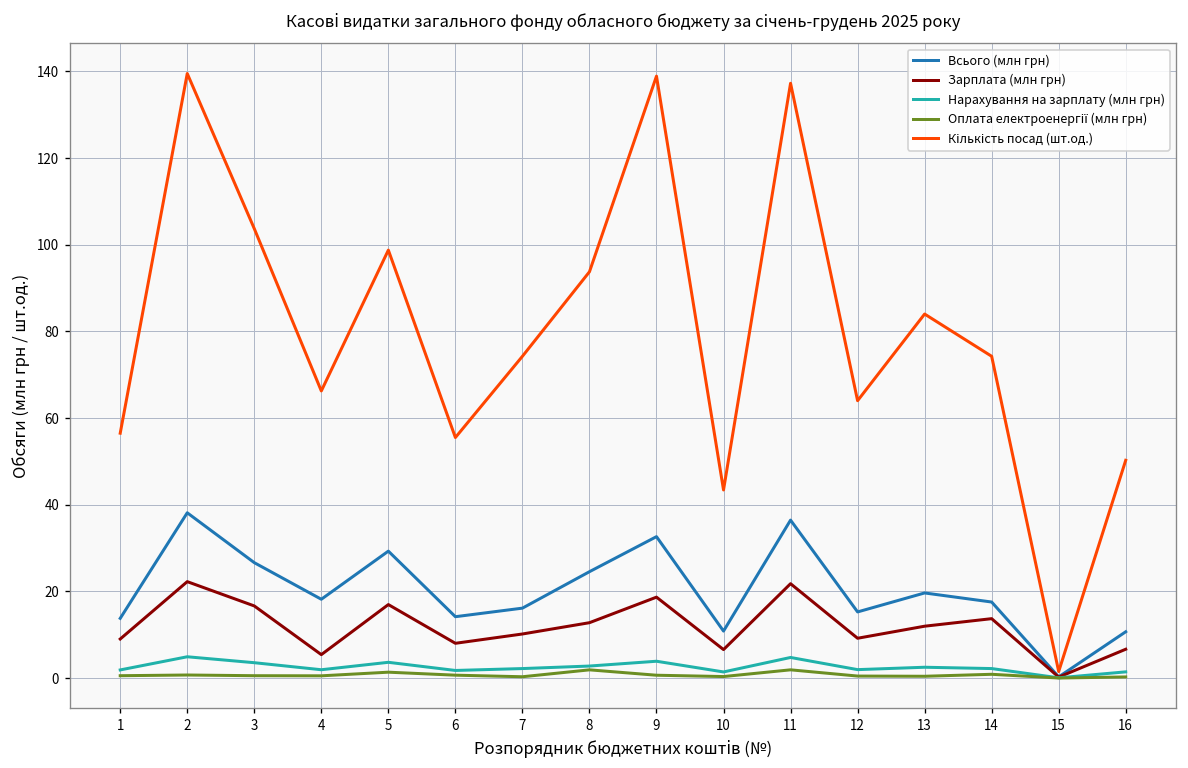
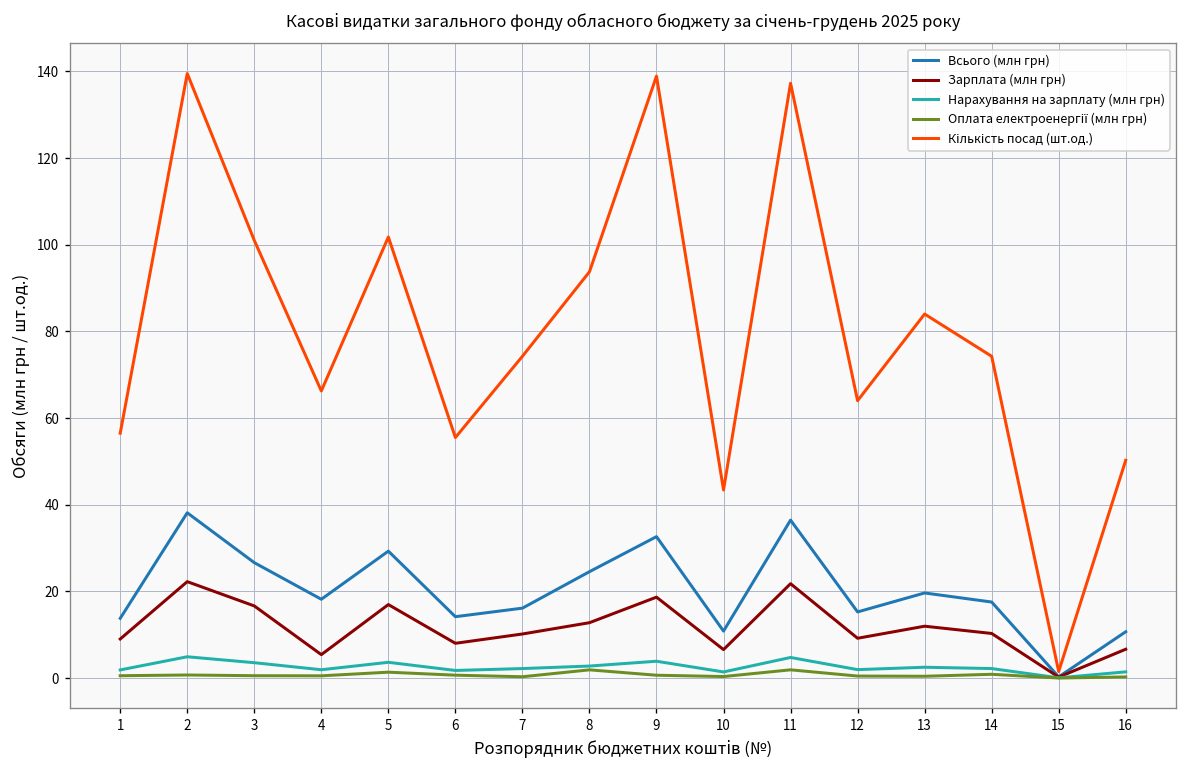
Кількість посад (шт.од.), 3: 104 -> 101
Кількість посад (шт.од.), 5: 99 -> 102
Зарплата (млн грн), 14: 14 -> 10
